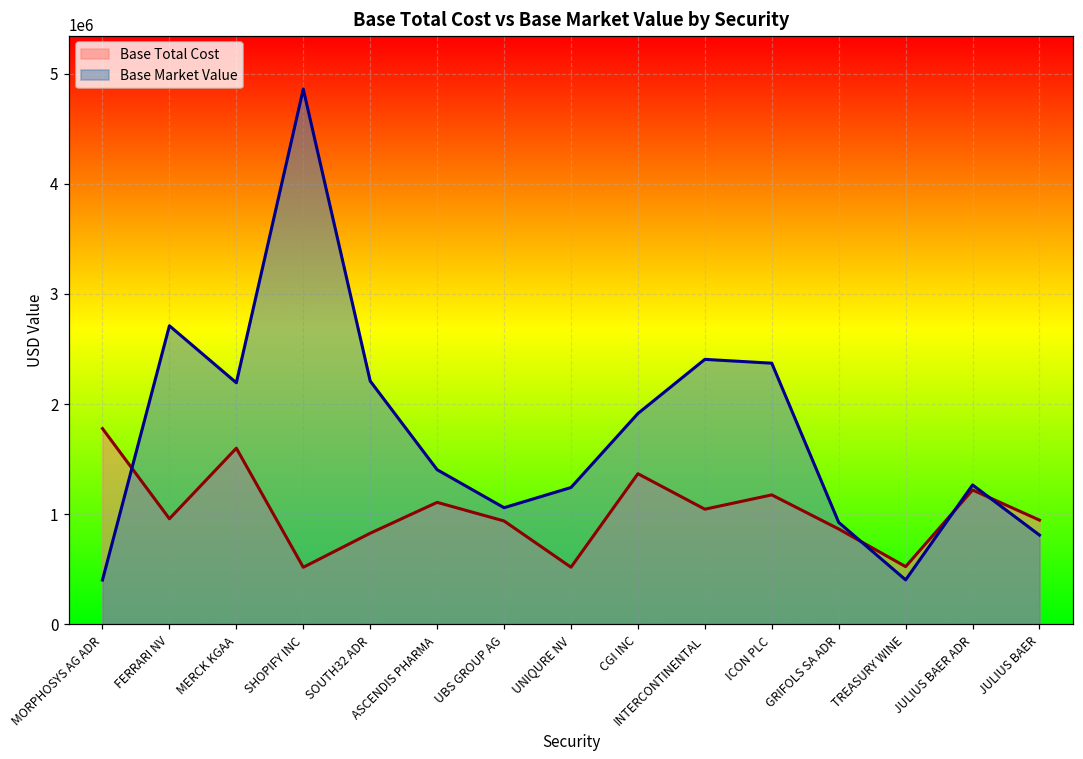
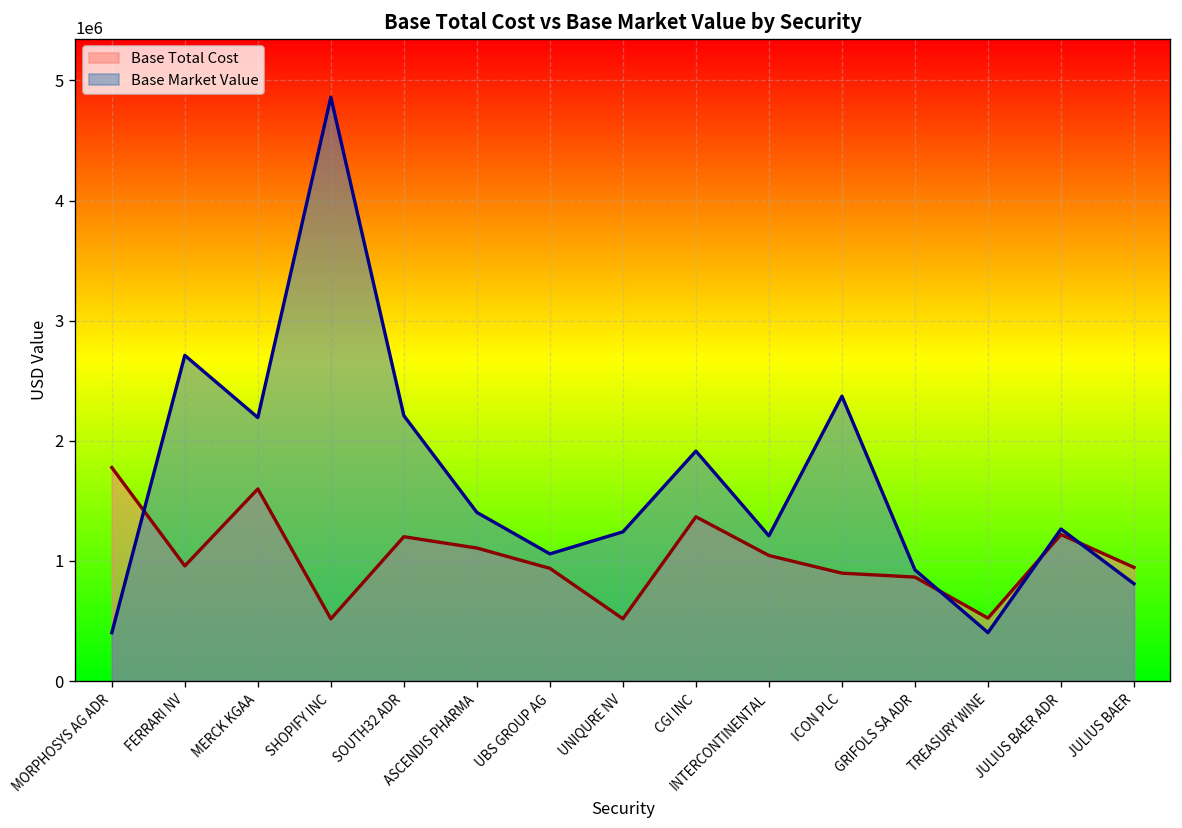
Base Total Cost, SOUTH32 ADR: 830000 -> 1200000
Base Market Value, INTERCONTINENTAL: 2410000 -> 1210000
Base Total Cost, ICON PLC: 1180000 -> 900000
